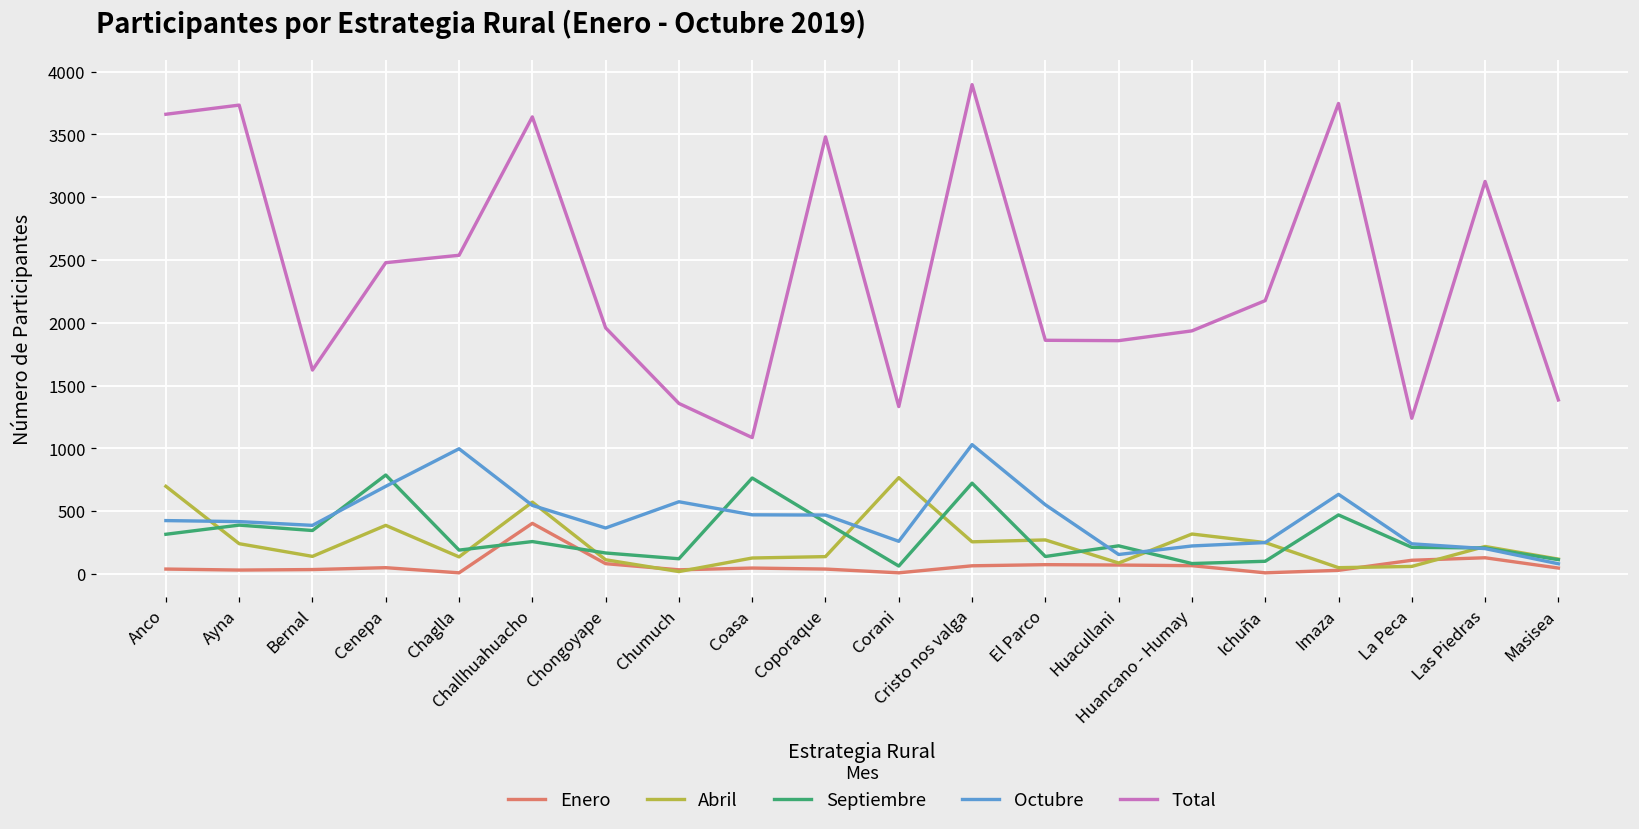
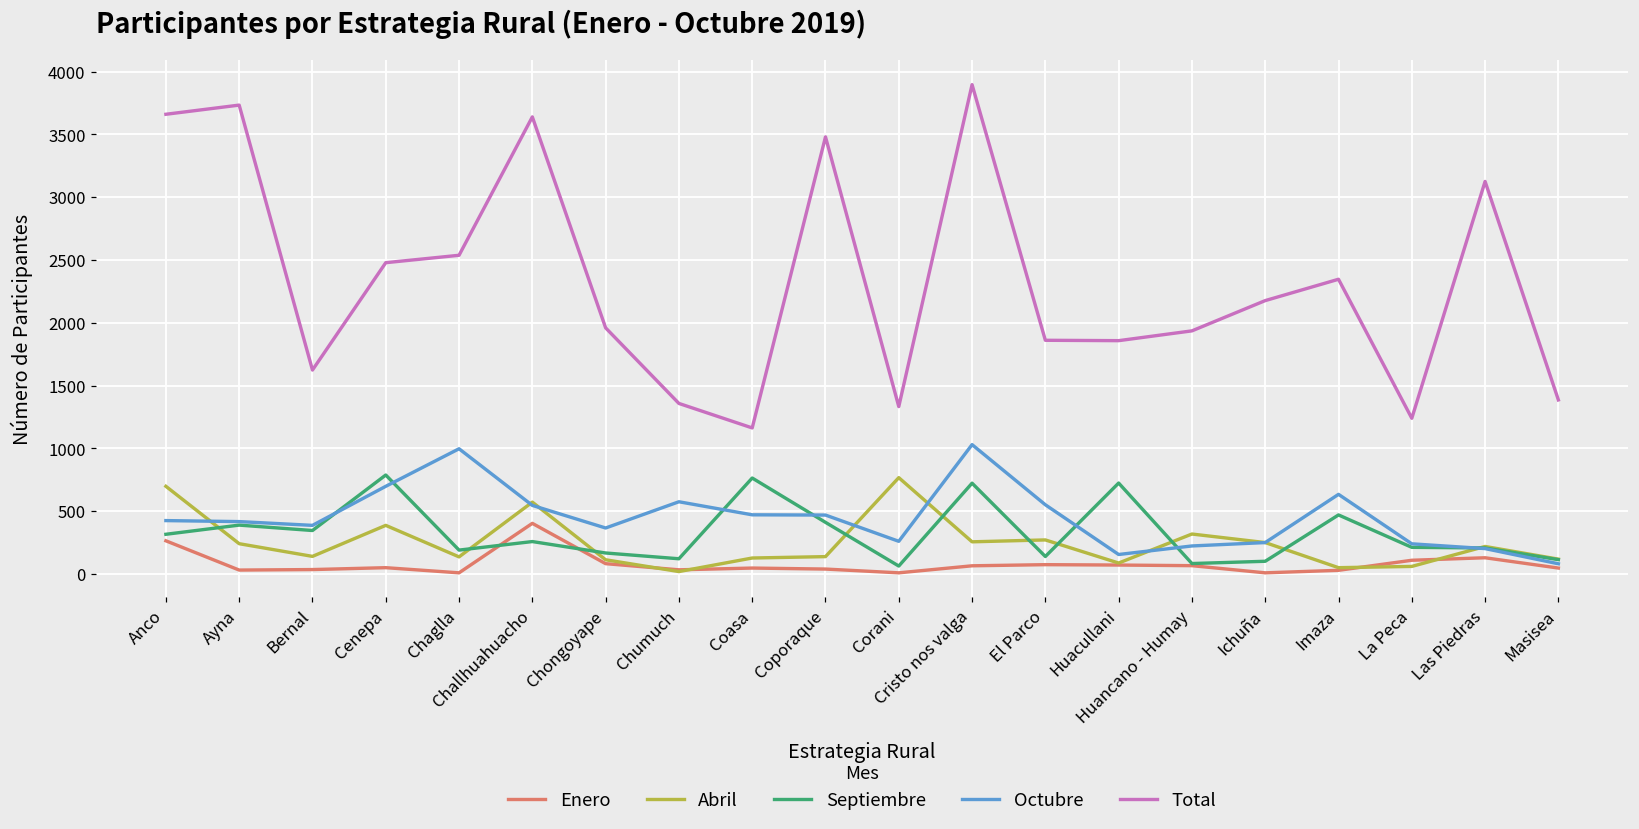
Enero, Anco: 40 -> 260
Total, Coasa: 1090 -> 1160
Septiembre, Huacullani: 220 -> 720
Total, Imaza: 3750 -> 2350
